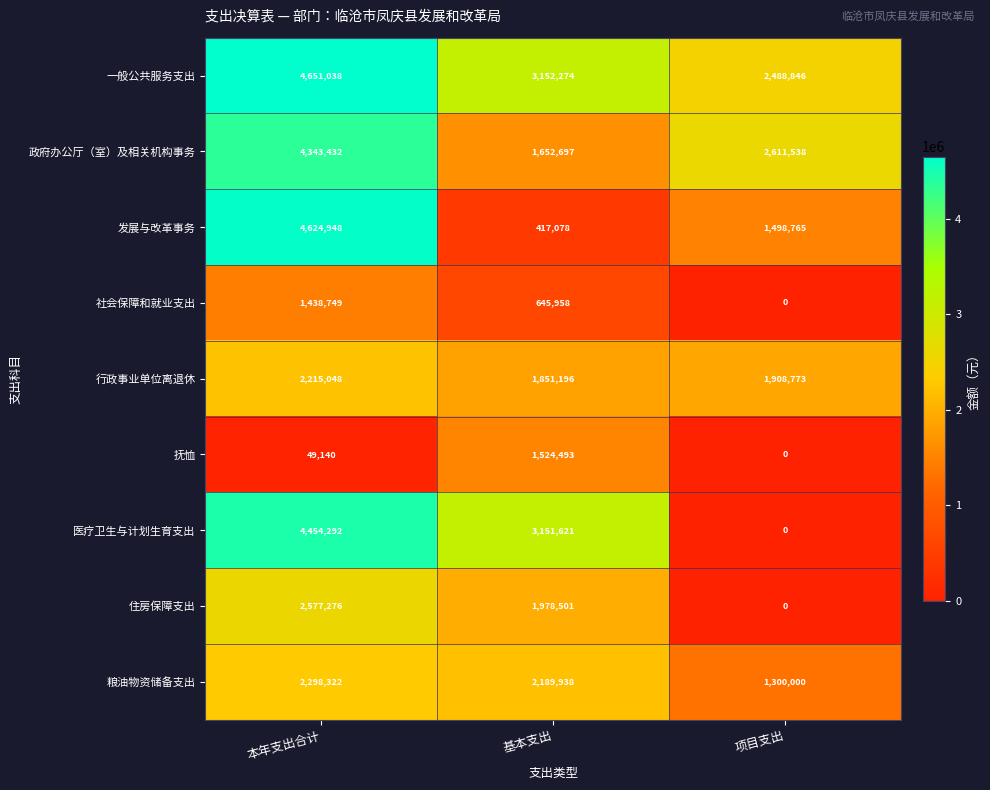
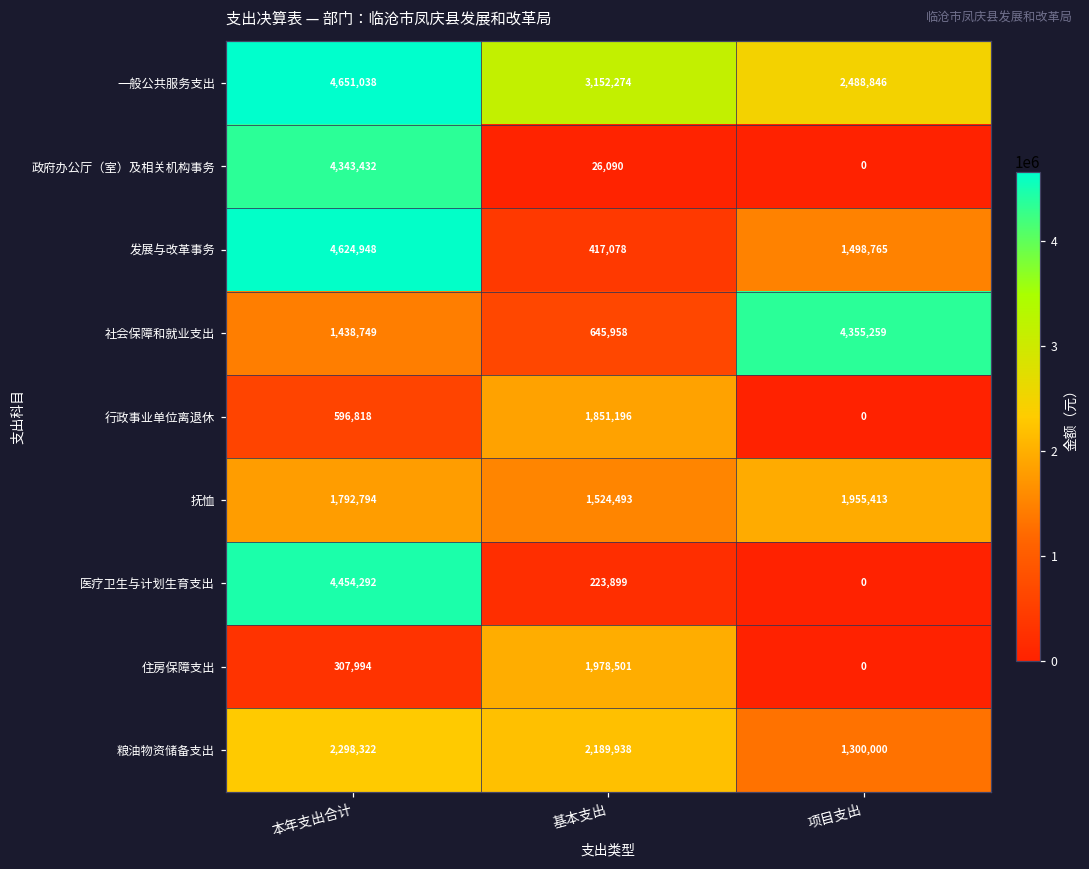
政府办公厅（室）及相关机构事务, 基本支出: 1,652,697 -> 26,090
政府办公厅（室）及相关机构事务, 项目支出: 2,611,538 -> 0
社会保障和就业支出, 项目支出: 0 -> 4,355,259
行政事业单位离退休, 本年支出合计: 2,215,048 -> 596,818
行政事业单位离退休, 项目支出: 1,908,773 -> 0
抚恤, 本年支出合计: 49,140 -> 1,792,794
抚恤, 项目支出: 0 -> 1,955,413
医疗卫生与计划生育支出, 基本支出: 3,151,621 -> 223,899
住房保障支出, 本年支出合计: 2,577,276 -> 307,994
